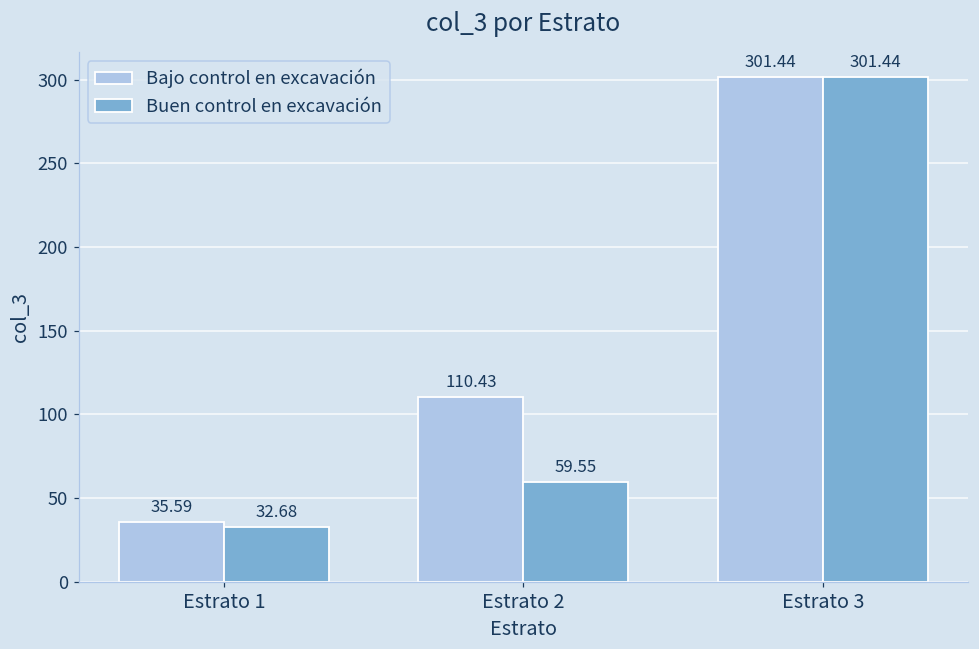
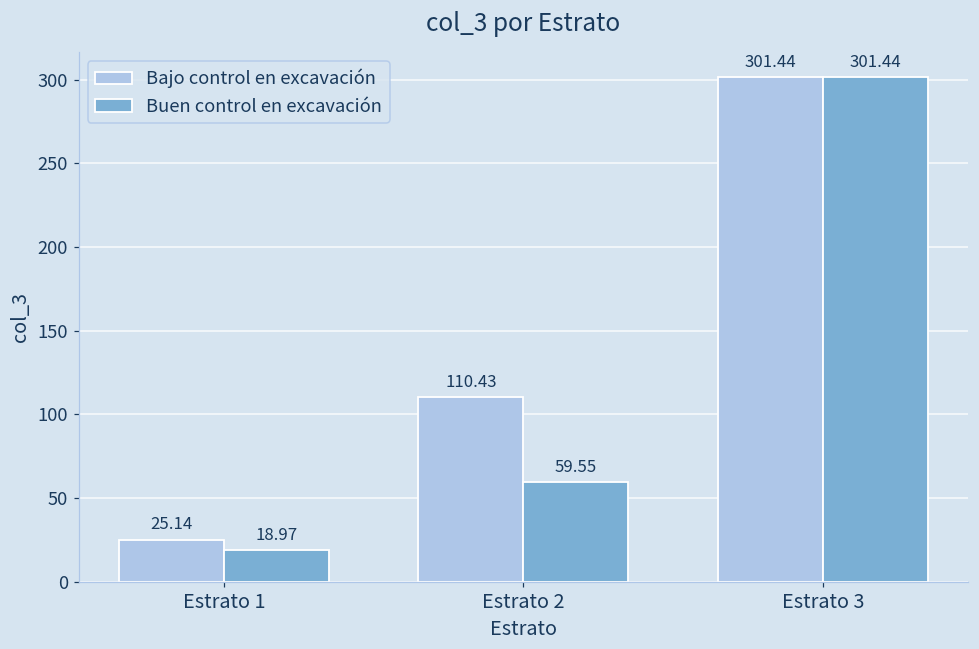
Bajo control en excavación, Estrato 1: 35.59 -> 25.14
Buen control en excavación, Estrato 1: 32.68 -> 18.97
